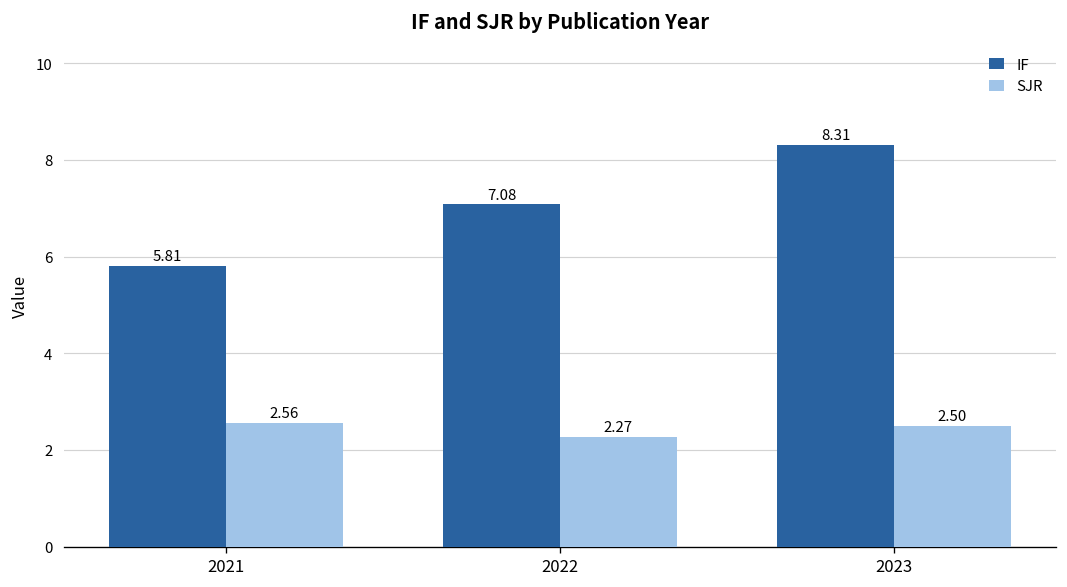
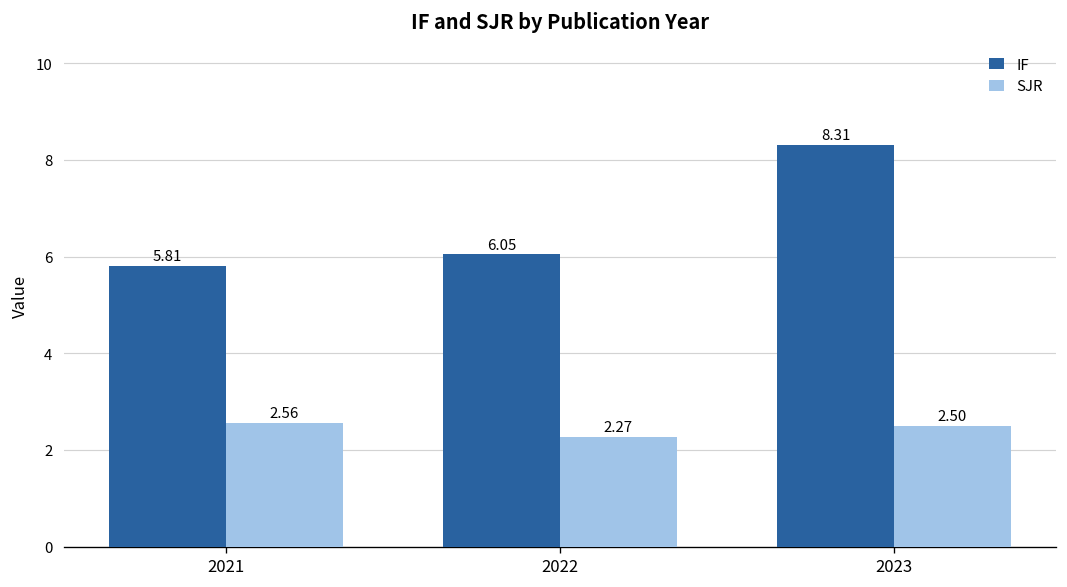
IF, 2022: 7.08 -> 6.05
